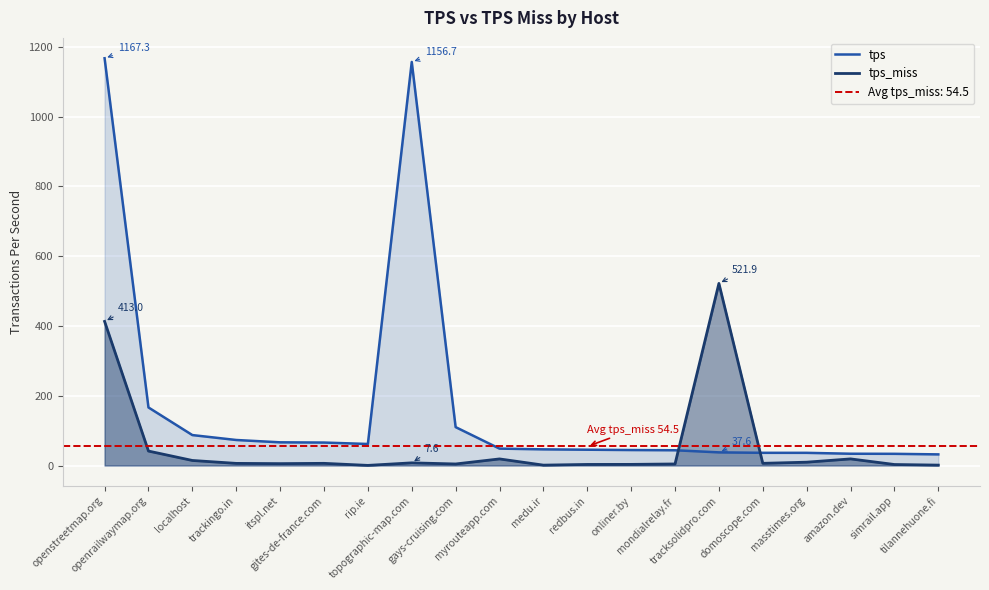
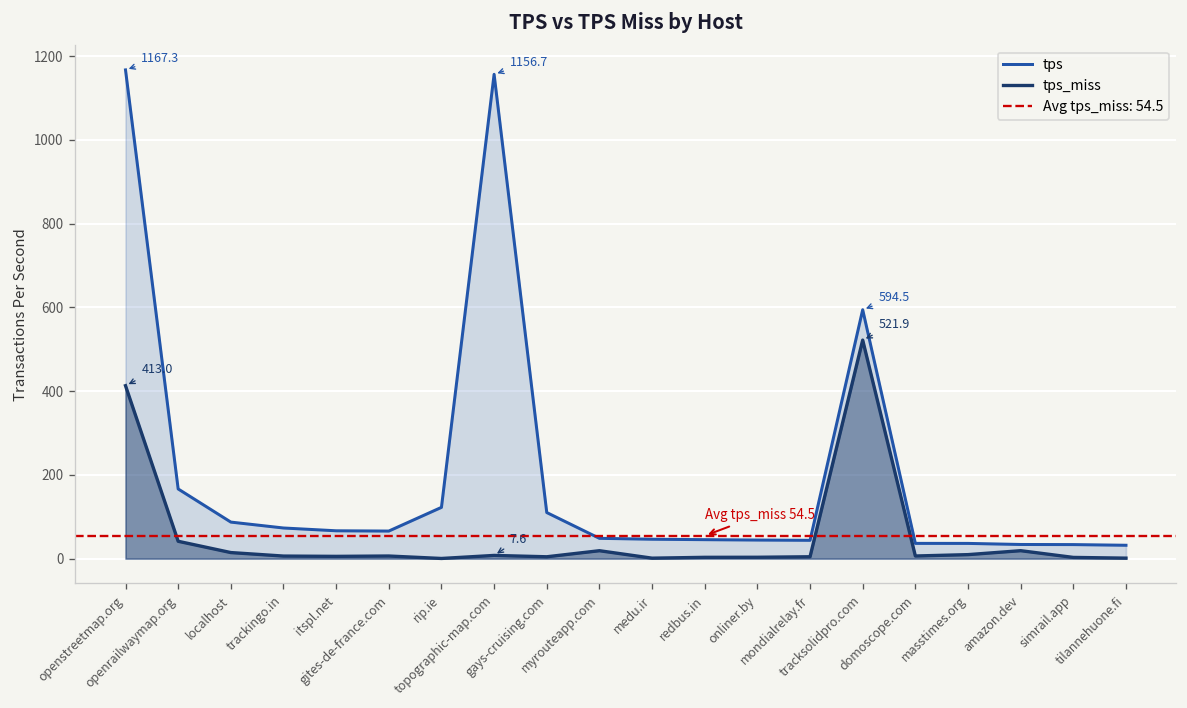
tps, rip.ie: 60 -> 120
tps, tracksolidpro.com: 37.6 -> 594.5
